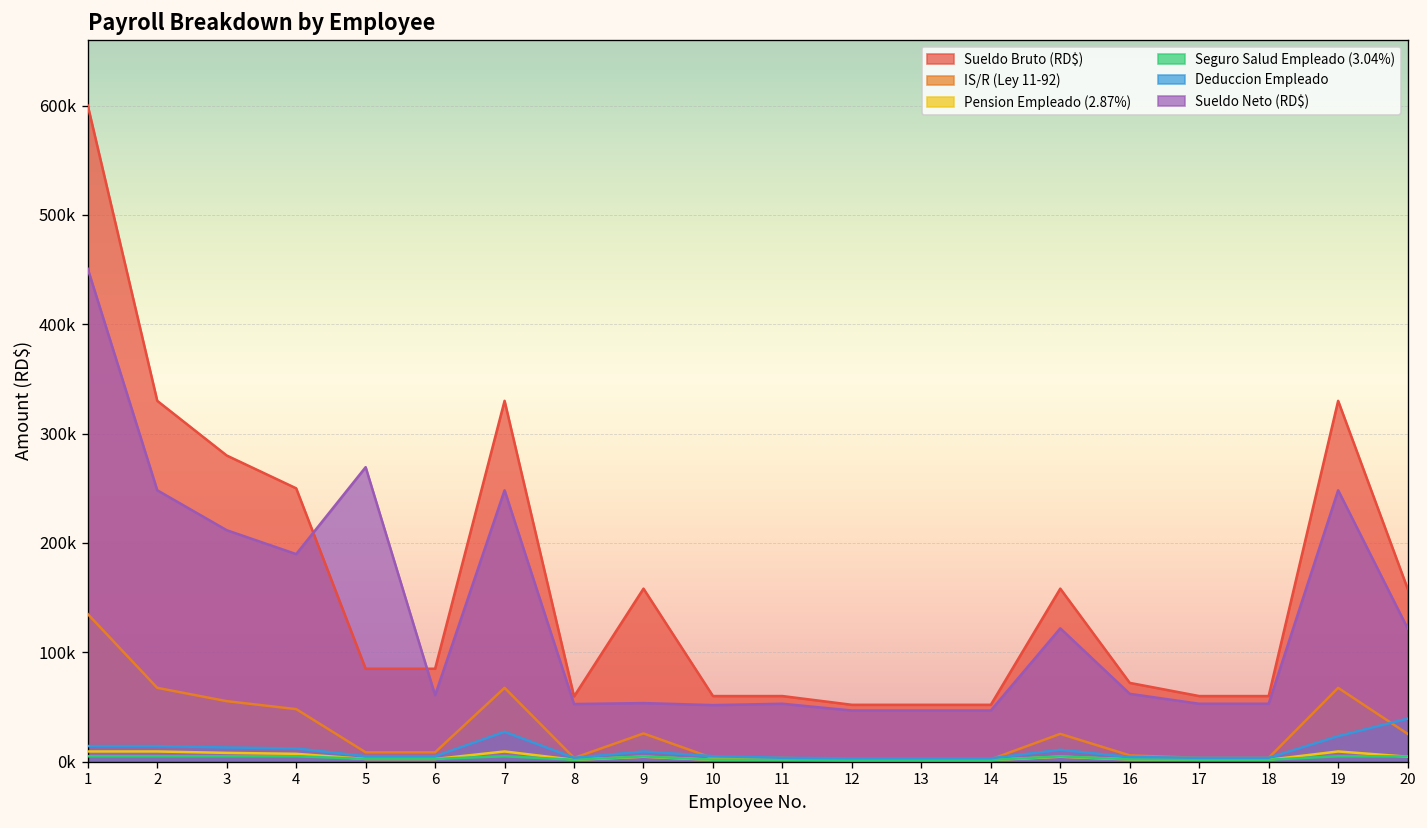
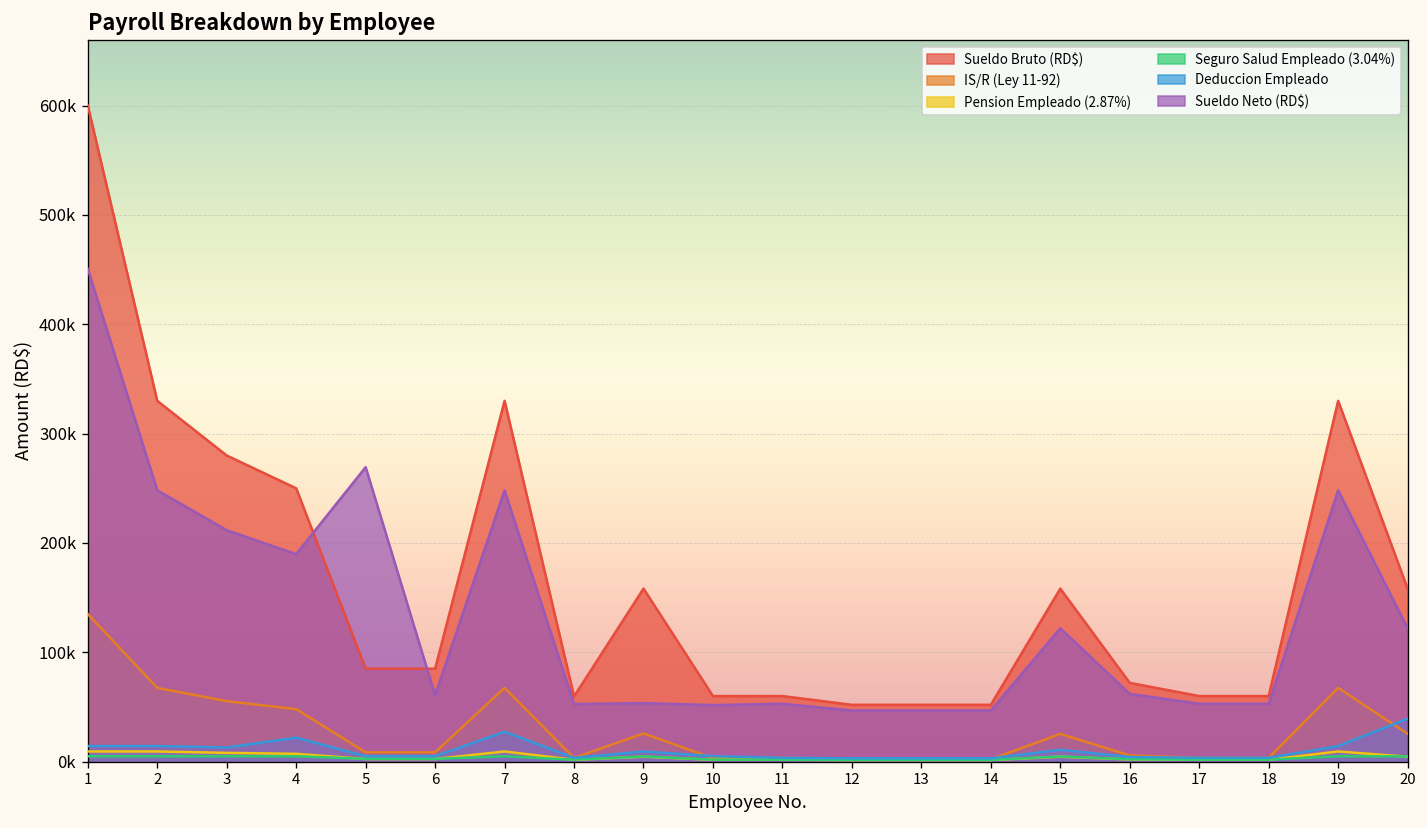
Deduccion Empleado, 4: 10000 -> 20000
Deduccion Empleado, 19: 20000 -> 10000
